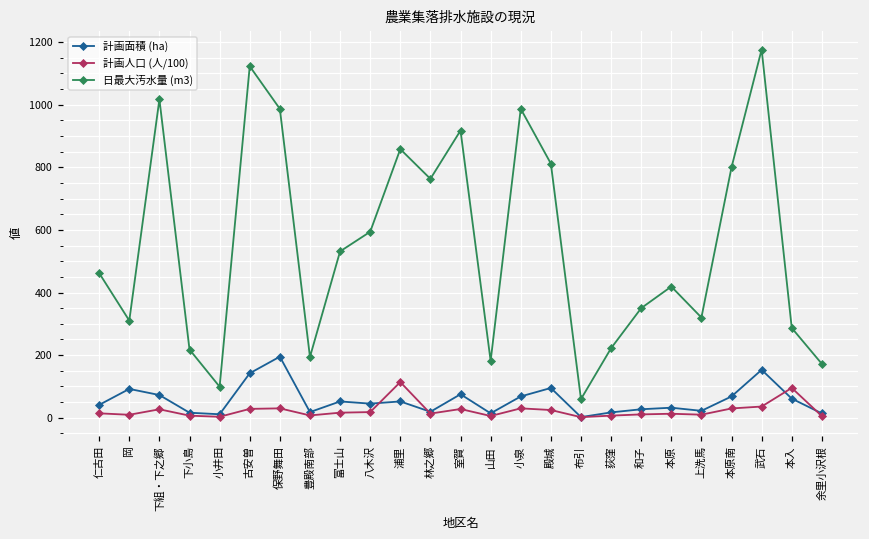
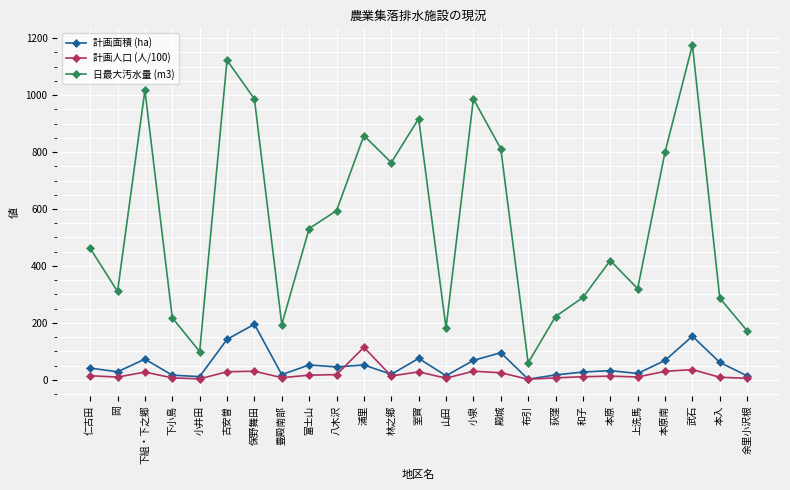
計画面積 (ha), 岡: 90 -> 30
日最大汚水量 (m3), 和子: 350 -> 290
計画人口 (人/100), 本入: 100 -> 10
